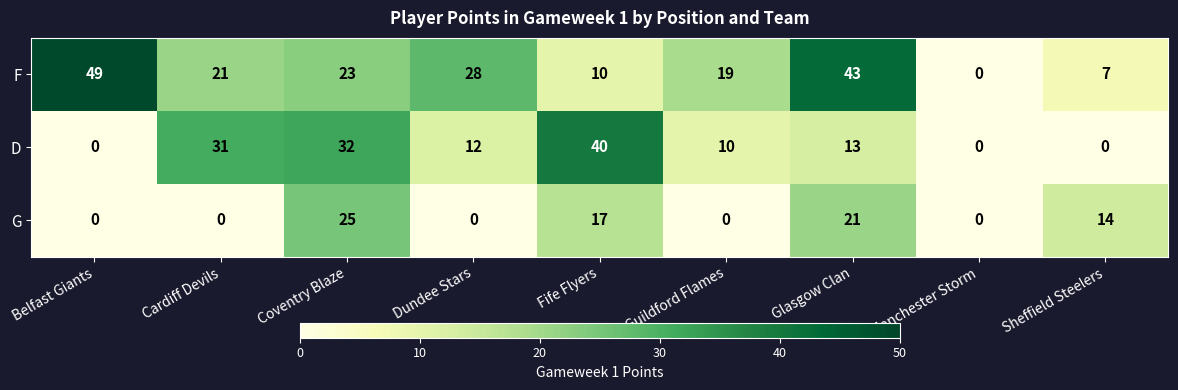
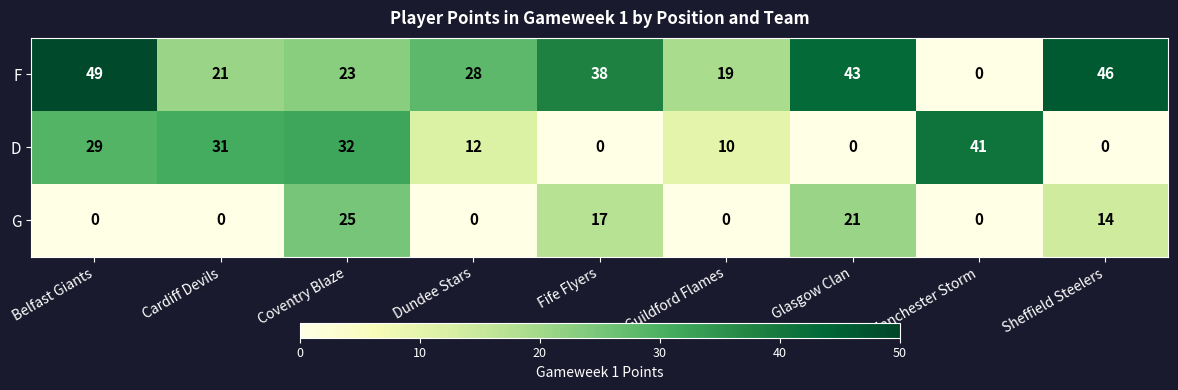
F, Fife Flyers: 10 -> 38
F, Sheffield Steelers: 7 -> 46
D, Belfast Giants: 0 -> 29
D, Fife Flyers: 40 -> 0
D, Glasgow Clan: 13 -> 0
D, Manchester Storm: 0 -> 41
